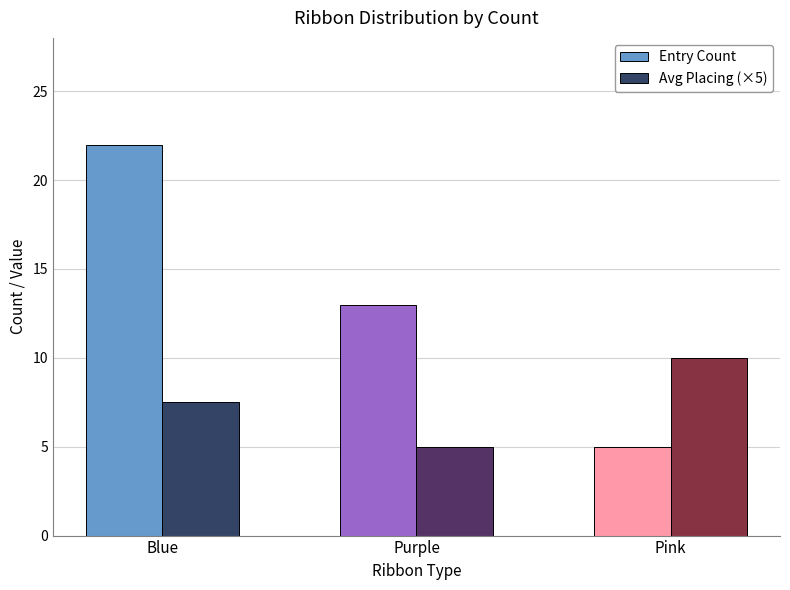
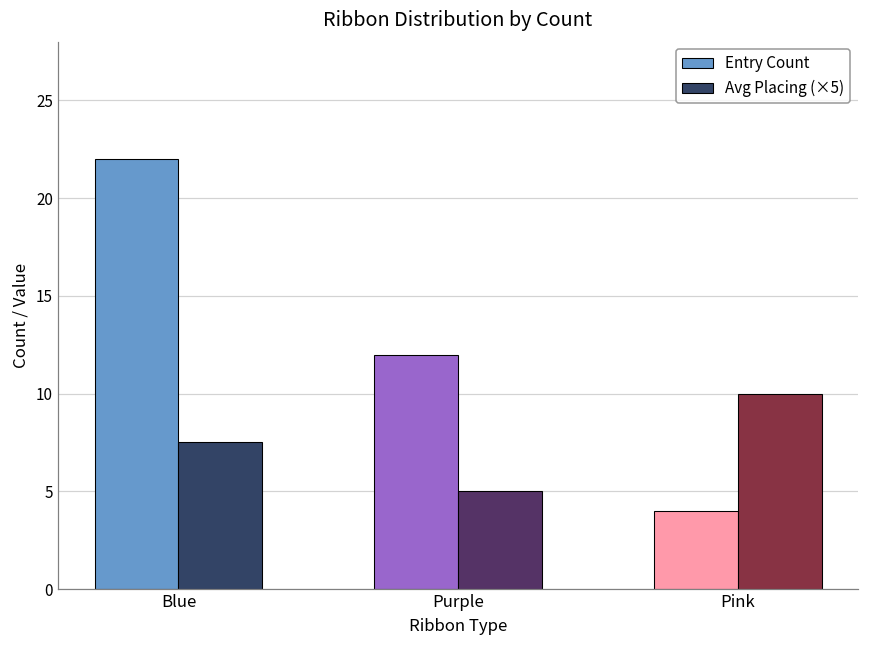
Entry Count, Purple: 13 -> 12
Entry Count, Pink: 5 -> 4
